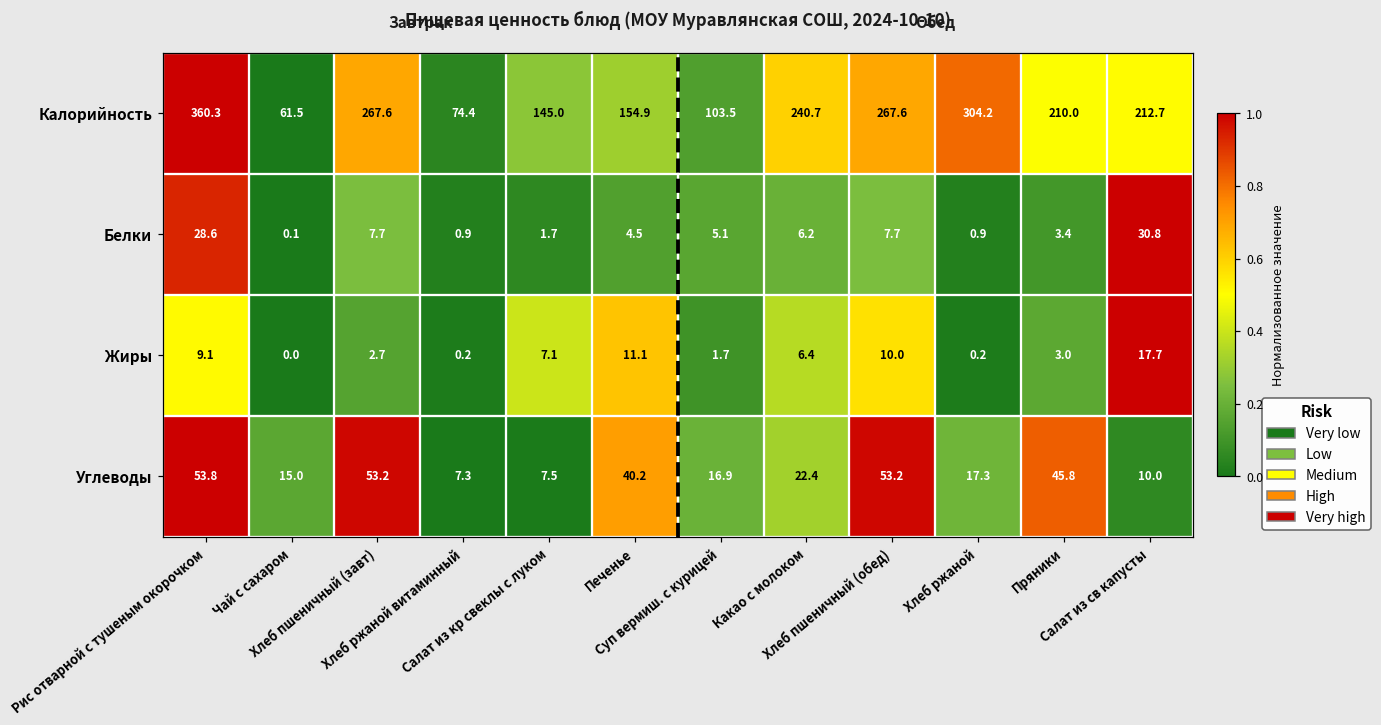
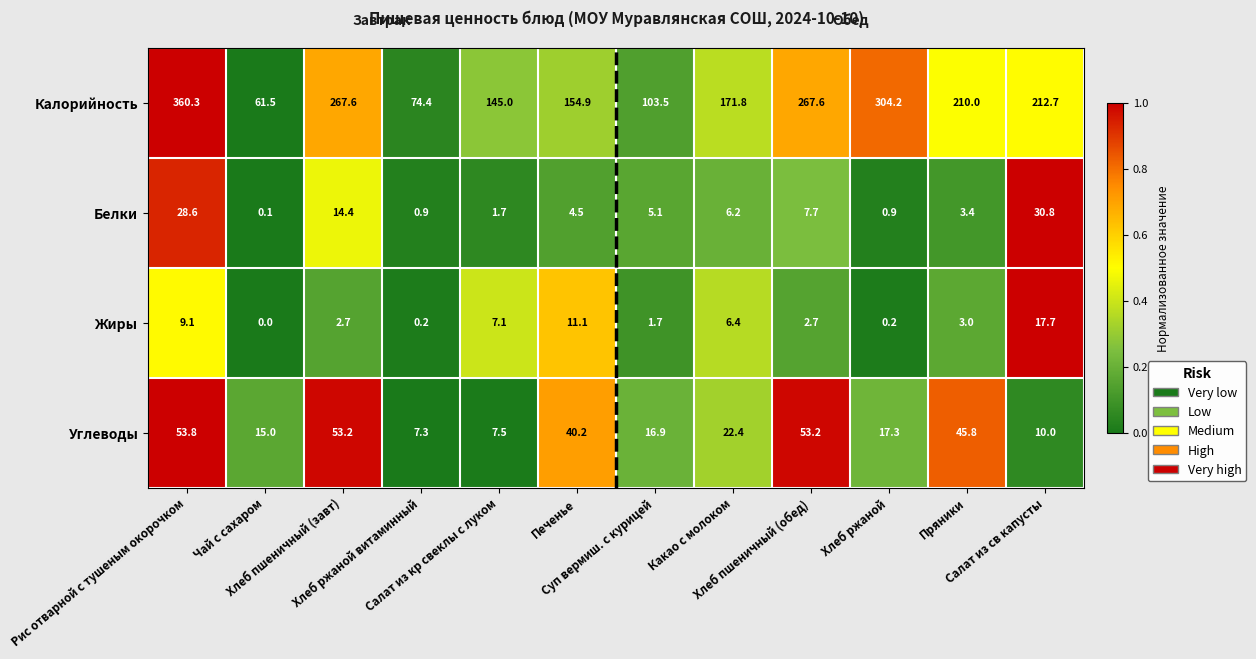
Калорийность, Какао с молоком: 240.7 -> 171.8
Белки, Хлеб пшеничный (завт): 7.7 -> 14.4
Жиры, Хлеб пшеничный (обед): 10.0 -> 2.7
